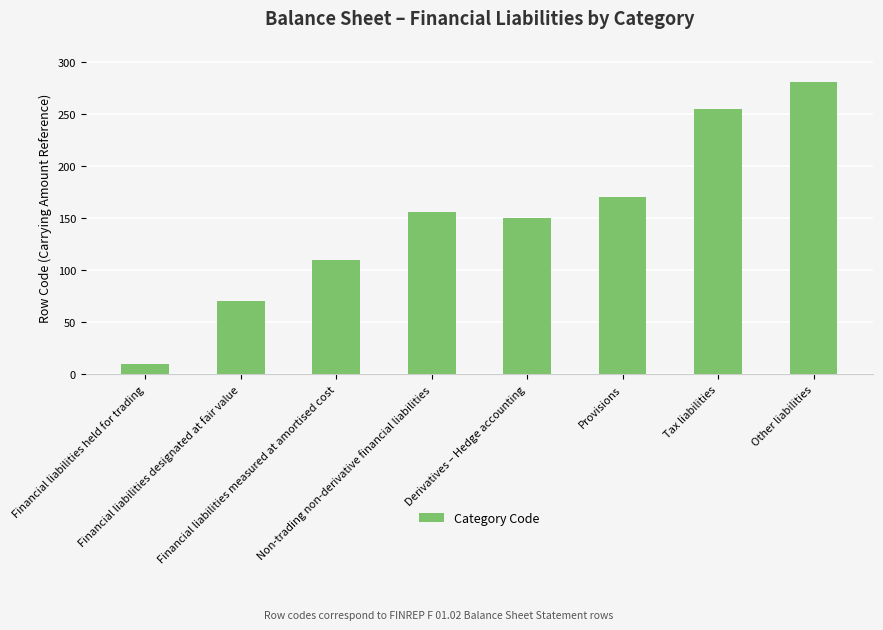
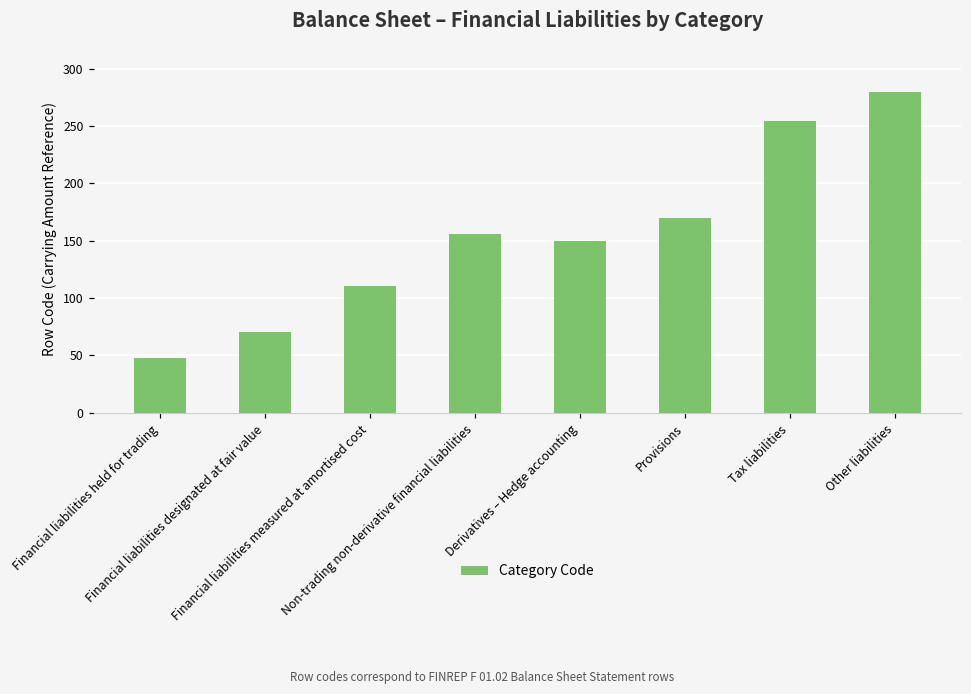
Financial liabilities held for trading: 10 -> 48
